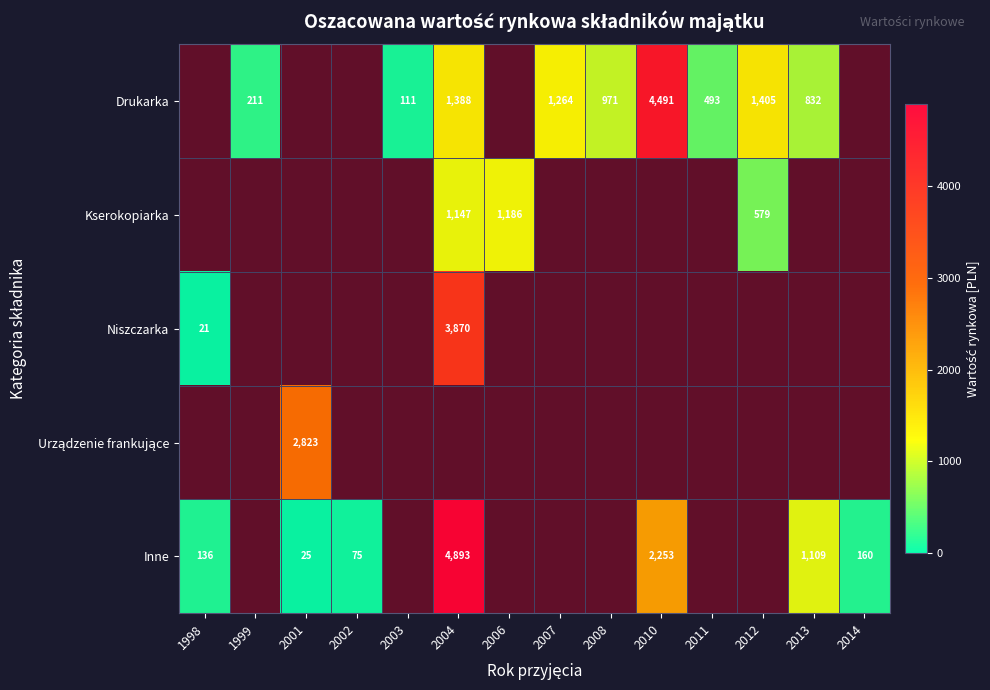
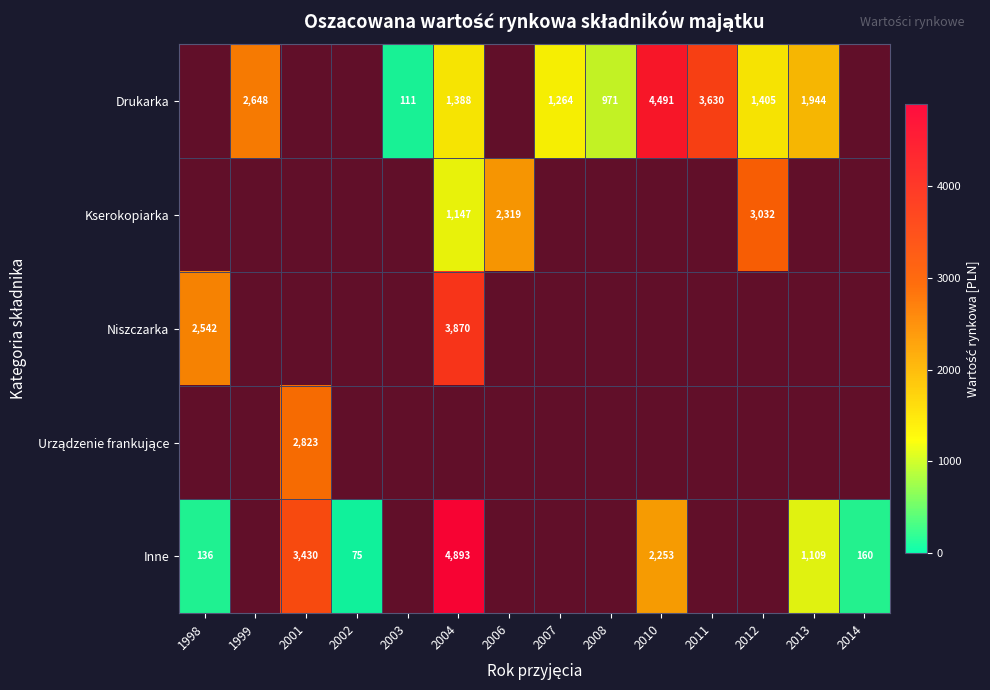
Drukarka, 1999: 211 -> 2,648
Drukarka, 2011: 493 -> 3,630
Drukarka, 2013: 832 -> 1,944
Kserokopiarka, 2006: 1,186 -> 2,319
Kserokopiarka, 2012: 579 -> 3,032
Niszczarka, 1998: 21 -> 2,542
Inne, 2001: 25 -> 3,430
